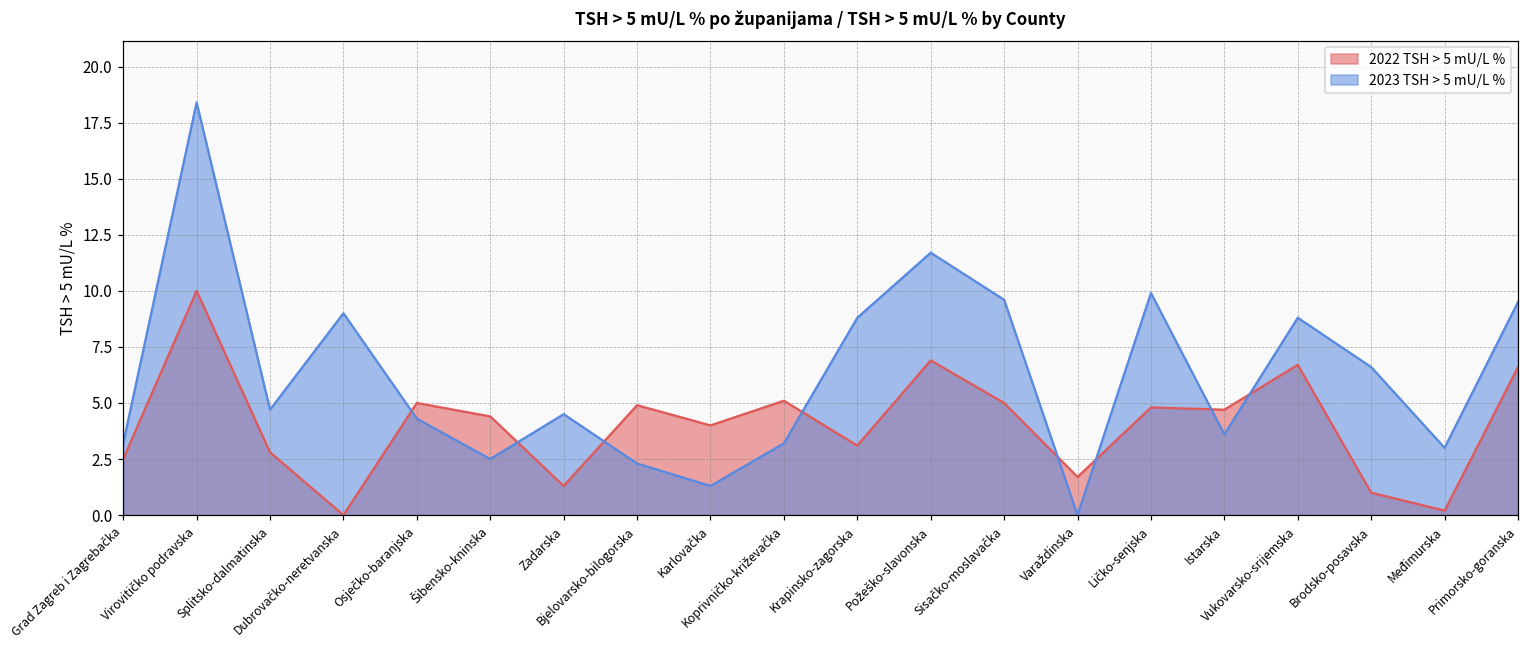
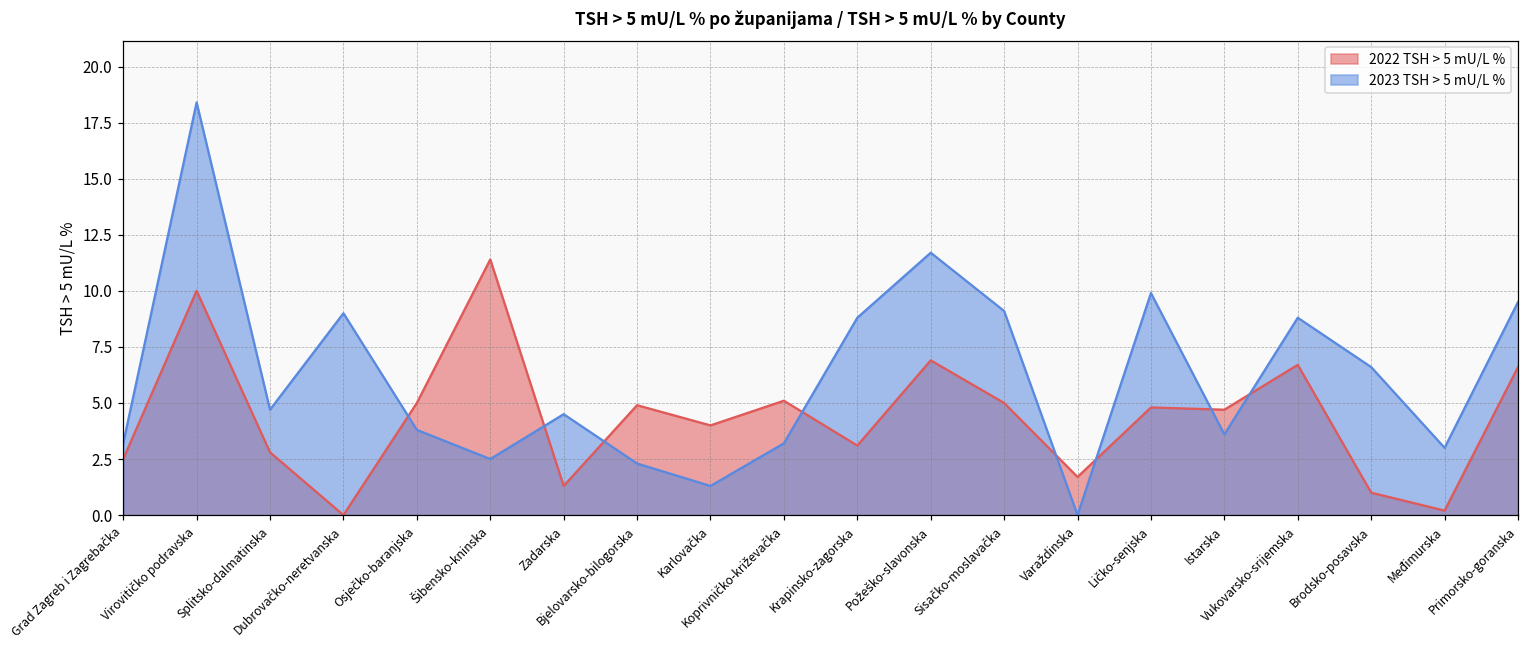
2023 TSH > 5 mU/L %, Osječko-baranjska: 4.3 -> 3.8
2022 TSH > 5 mU/L %, Šibensko-kninska: 4.4 -> 11.4
2023 TSH > 5 mU/L %, Sisačko-moslavačka: 9.6 -> 9.1
